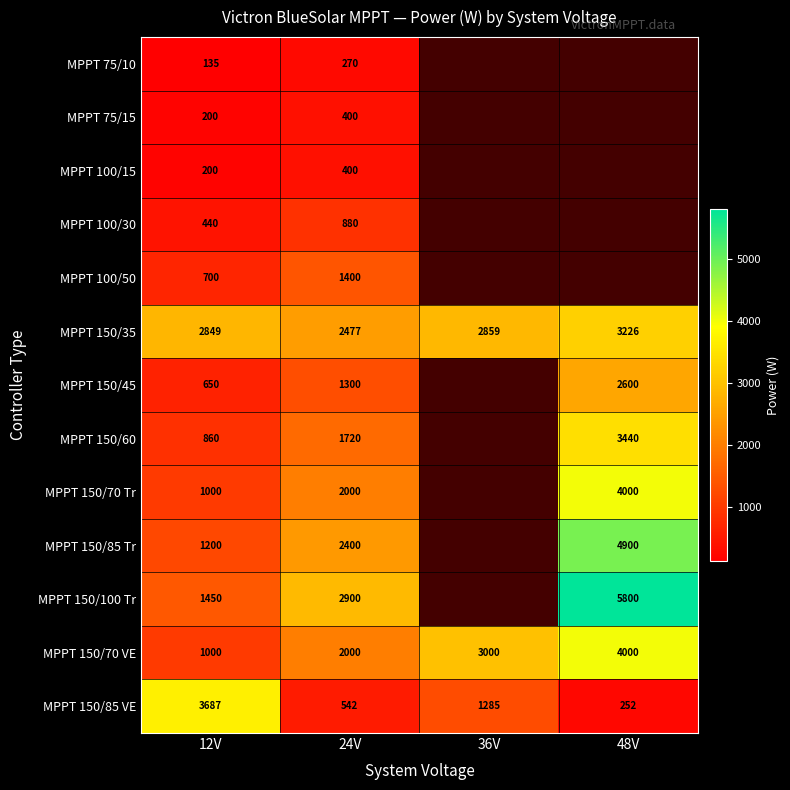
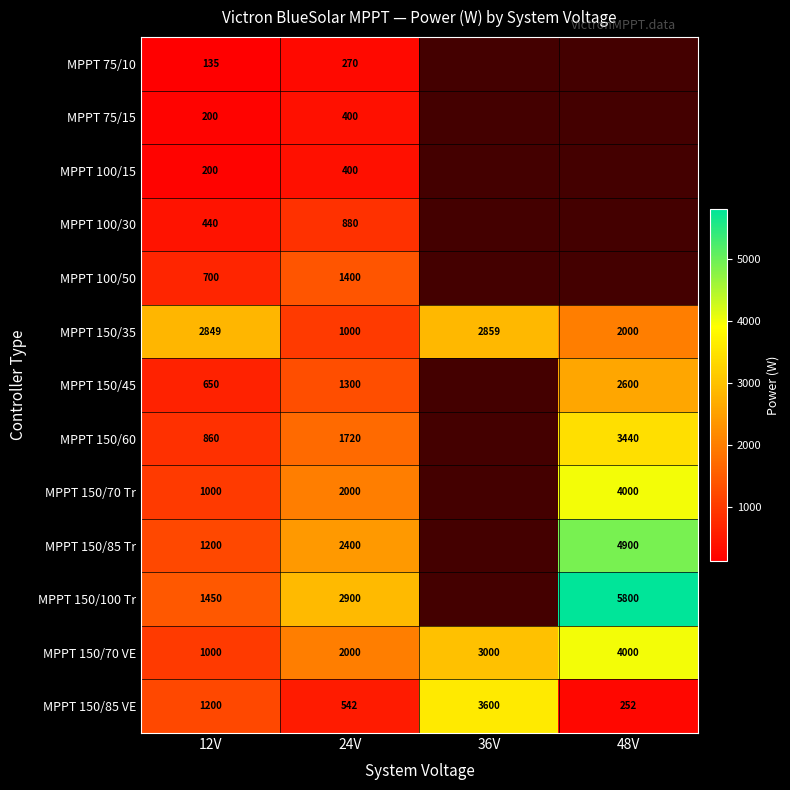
MPPT 150/35, 24V: 2477 -> 1000
MPPT 150/35, 48V: 3226 -> 2000
MPPT 150/85 VE, 12V: 3687 -> 1200
MPPT 150/85 VE, 36V: 1285 -> 3600
